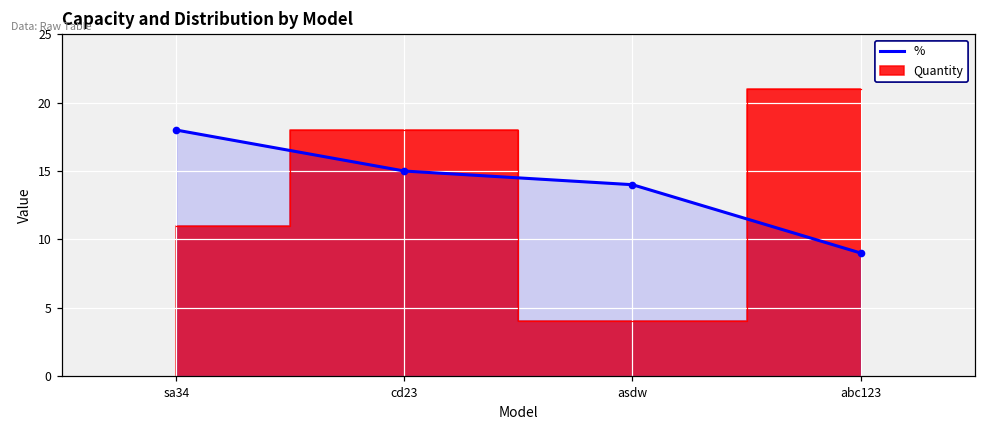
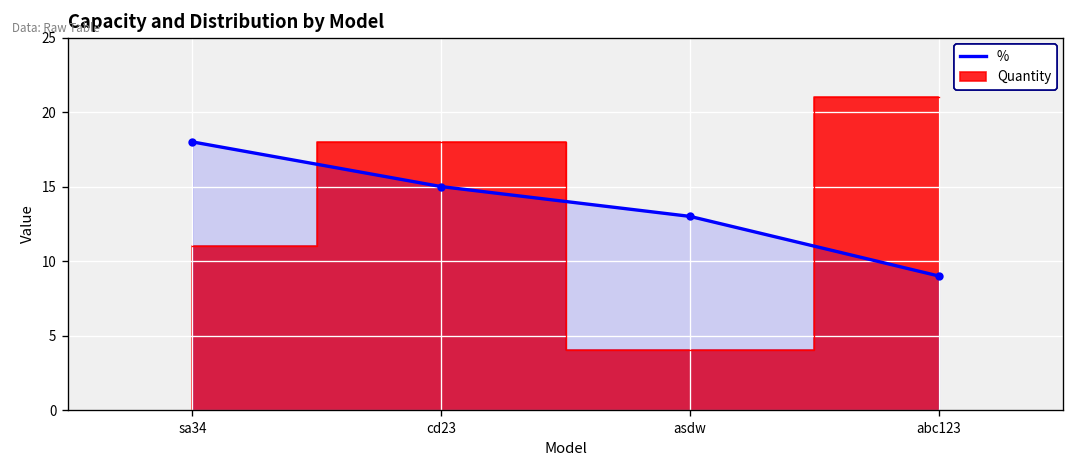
%, asdw: 14.0 -> 13.0
